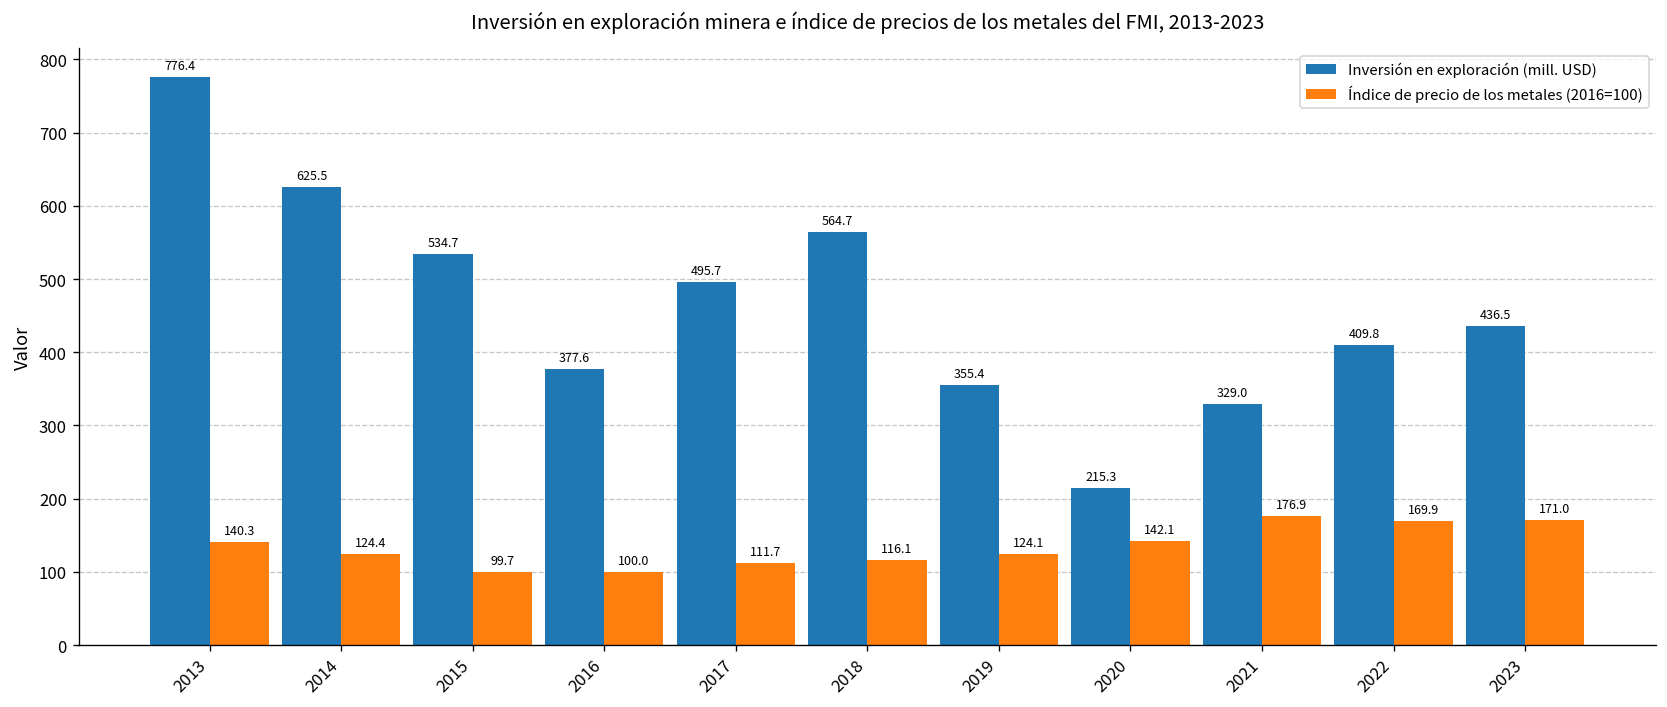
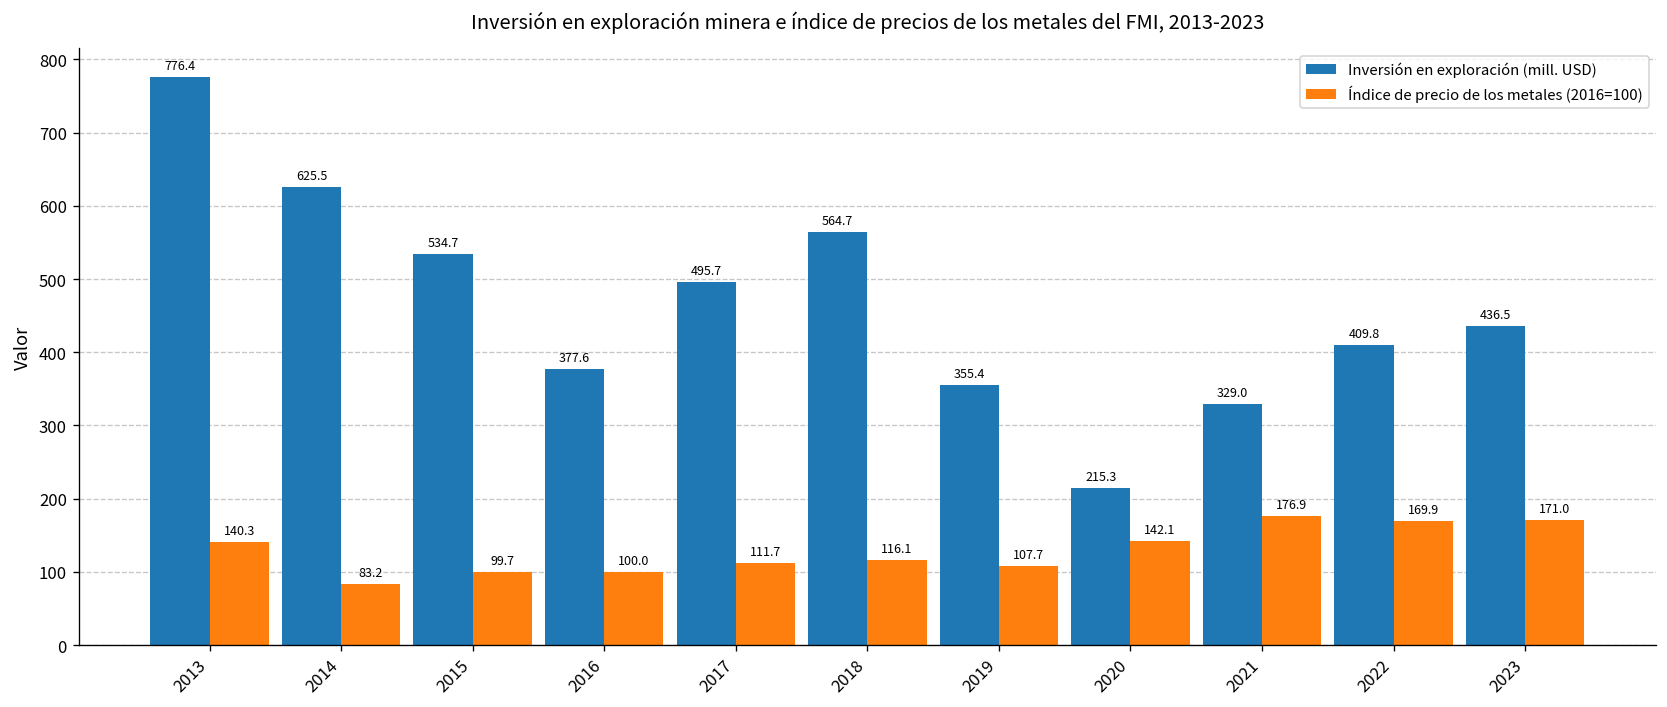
Índice de precio de los metales (2016=100), 2014: 124.4 -> 83.2
Índice de precio de los metales (2016=100), 2019: 124.1 -> 107.7
